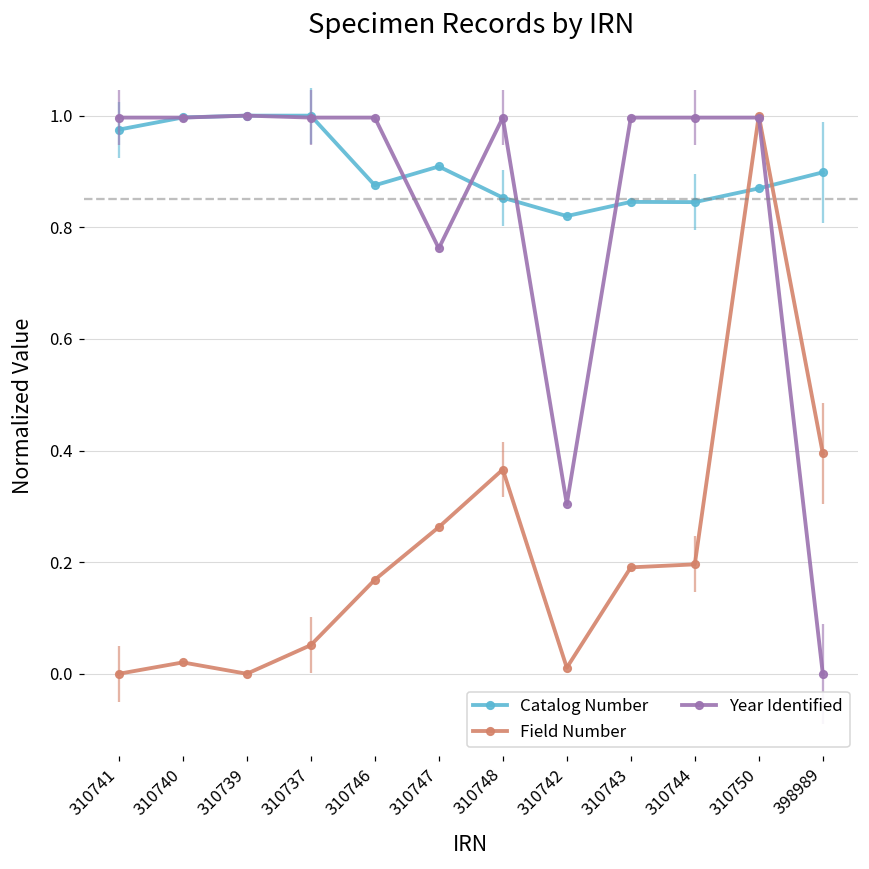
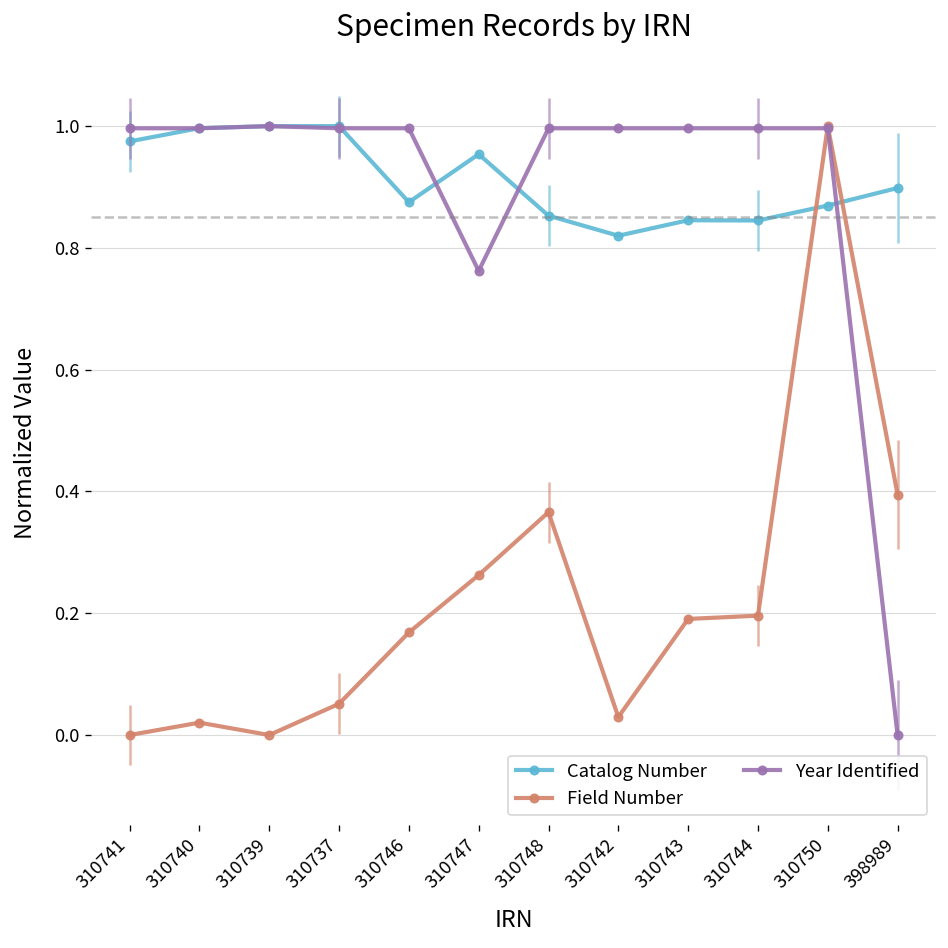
Catalog Number, 310747: 0.91 -> 0.95
Field Number, 310742: 0.01 -> 0.03
Year Identified, 310742: 0.30 -> 1.00
